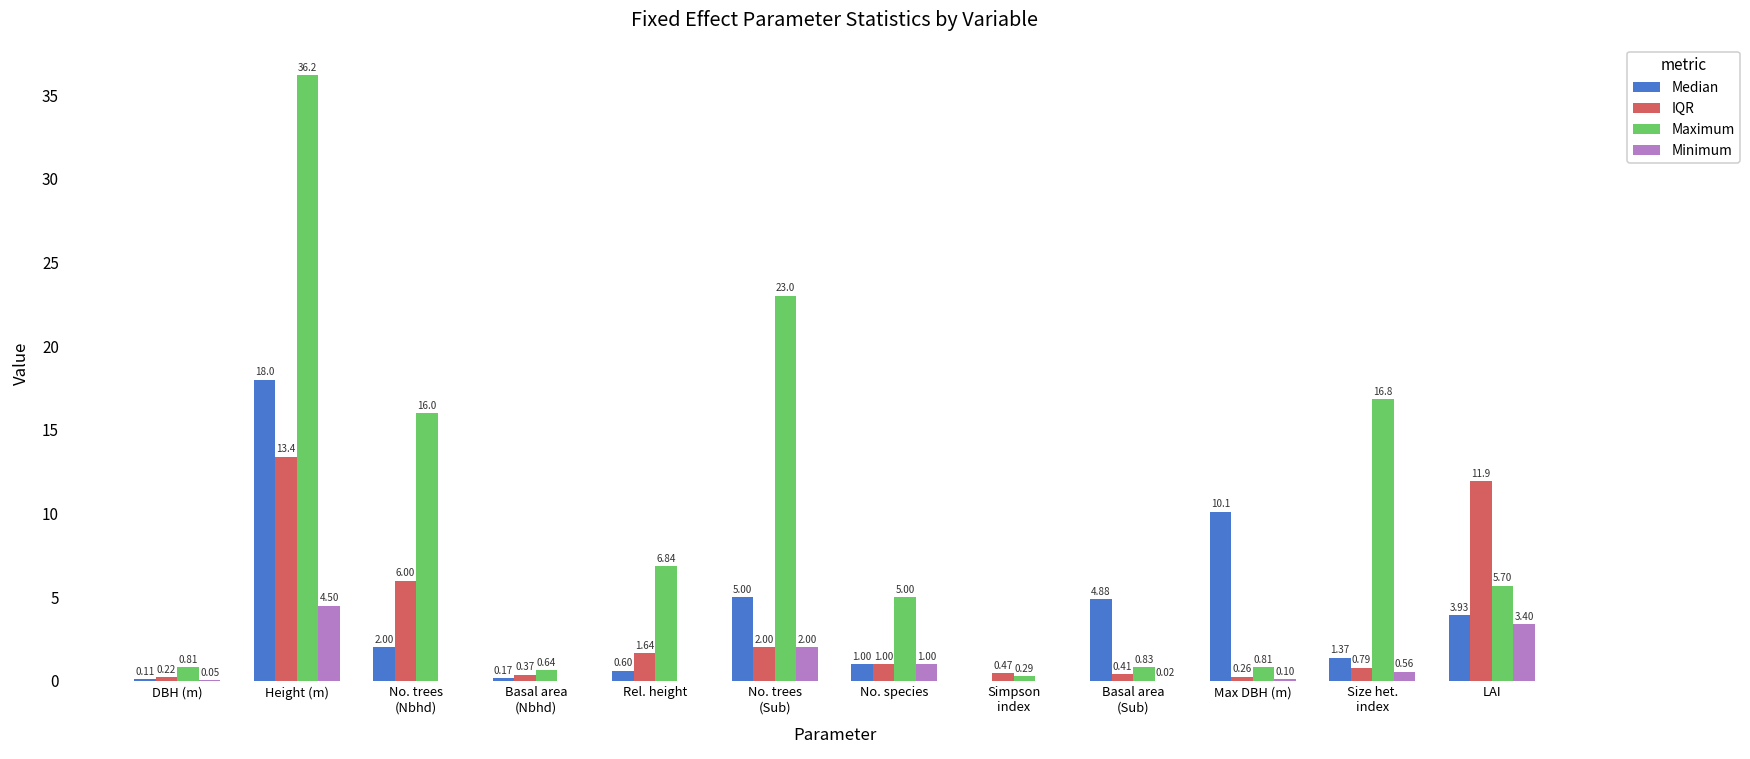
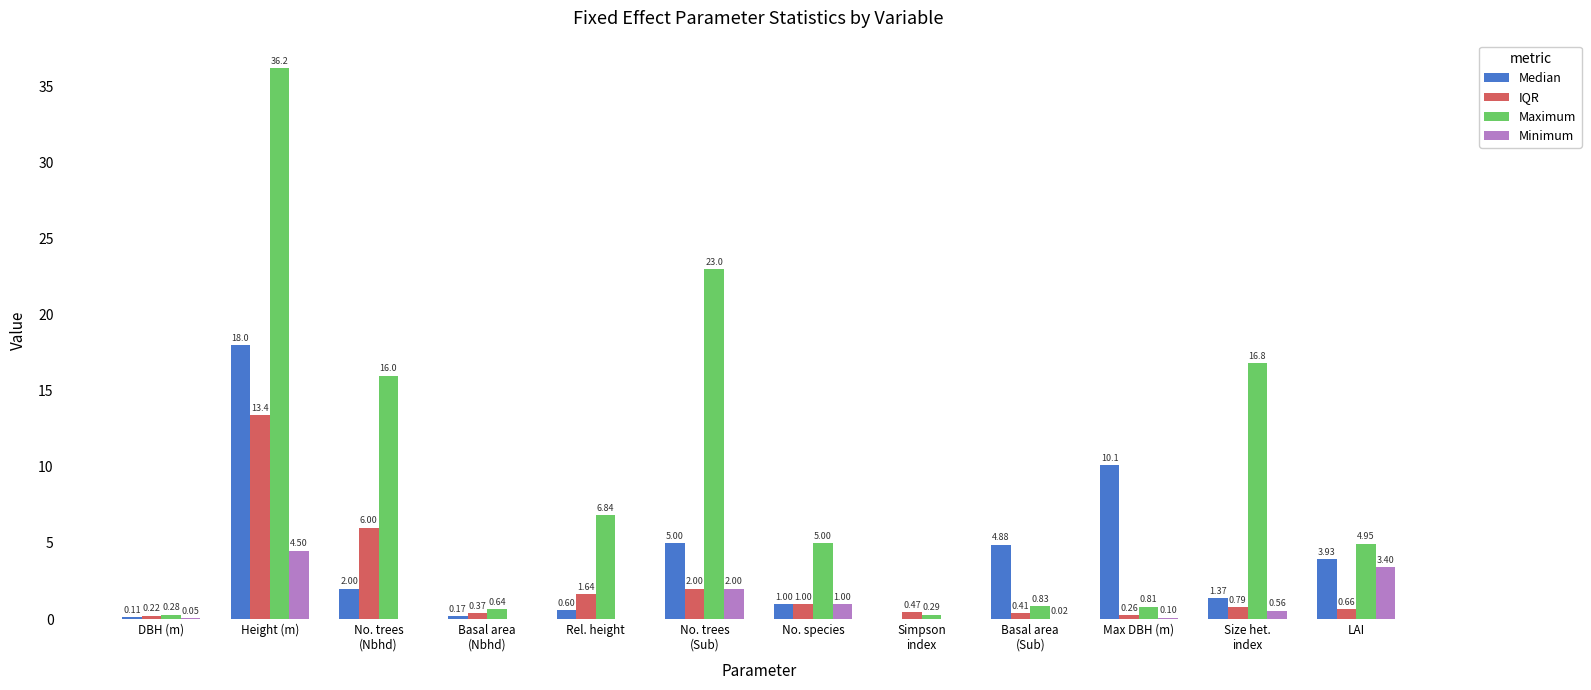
Maximum, DBH (m): 0.81 -> 0.28
IQR, LAI: 11.9 -> 0.66
Maximum, LAI: 5.70 -> 4.95
